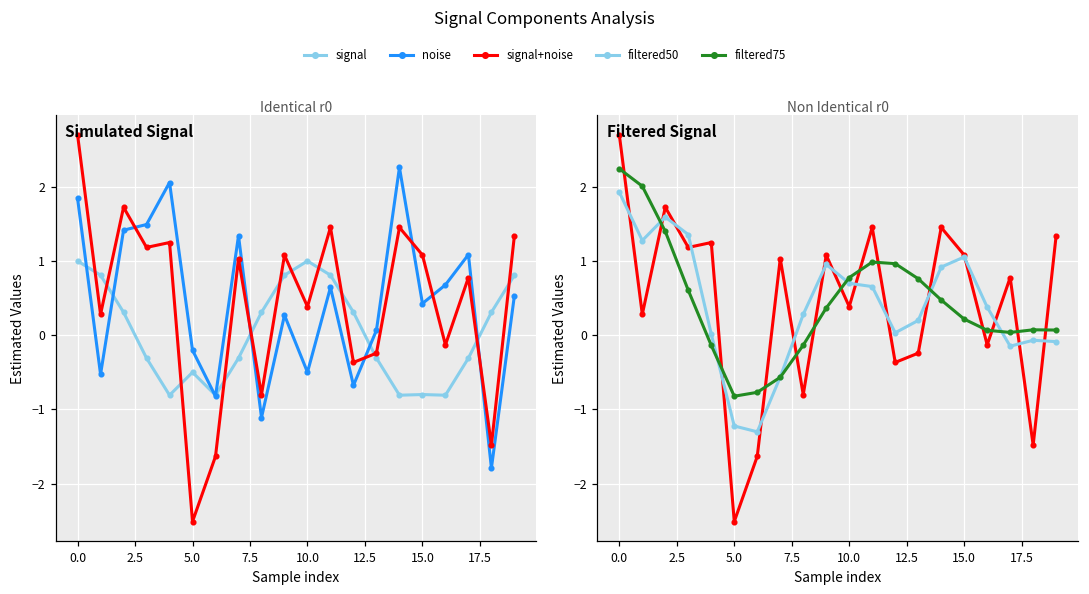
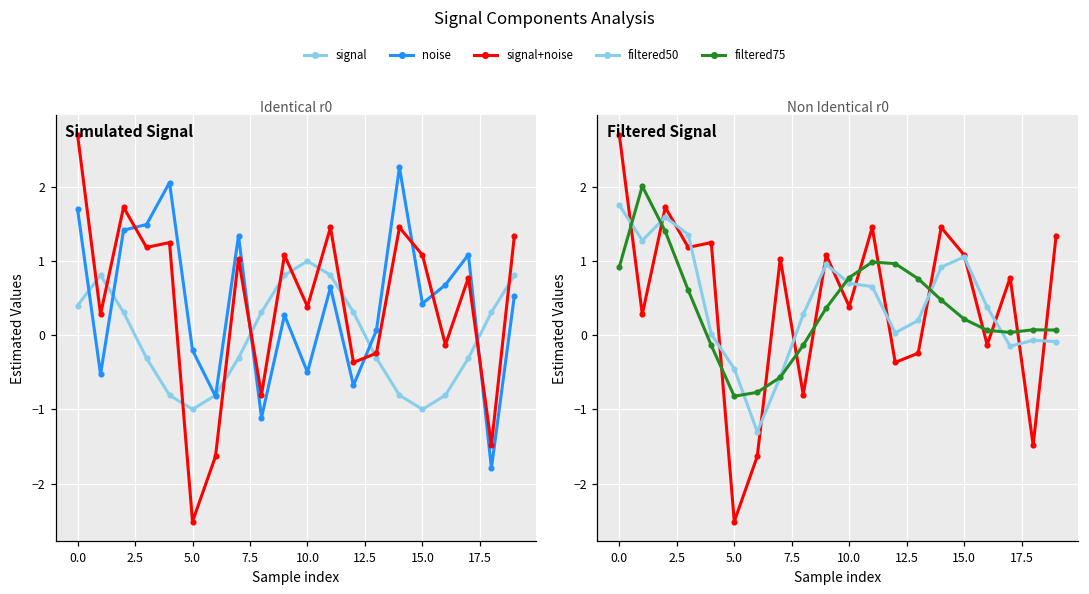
Identical r0, signal, 0.0: 1.0 -> 0.4
Identical r0, noise, 0.0: 1.8 -> 1.7
Identical r0, signal, 5.0: -0.5 -> -1.0
Identical r0, signal, 15.0: -0.8 -> -1.0
Non Identical r0, filtered50, 0.0: 1.9 -> 1.8
Non Identical r0, filtered75, 0.0: 2.2 -> 0.9
Non Identical r0, filtered50, 5.0: -1.2 -> -0.5
